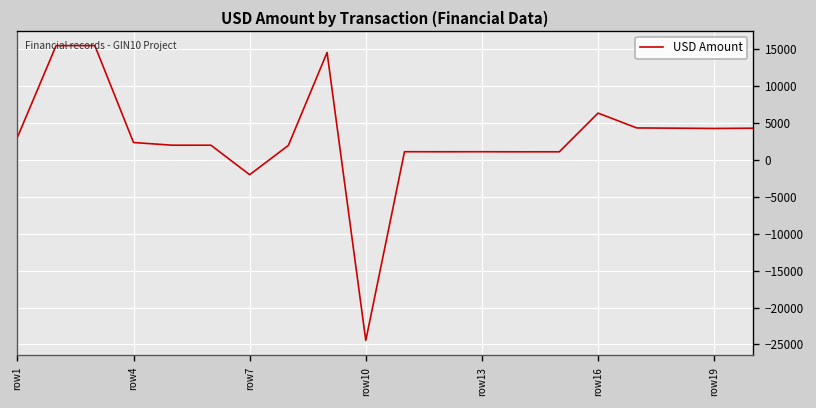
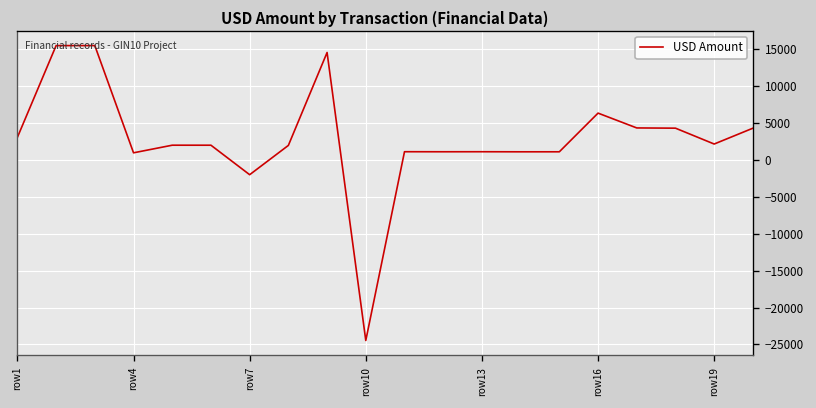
row4: 2000 -> 1000
row19: 4000 -> 2000
